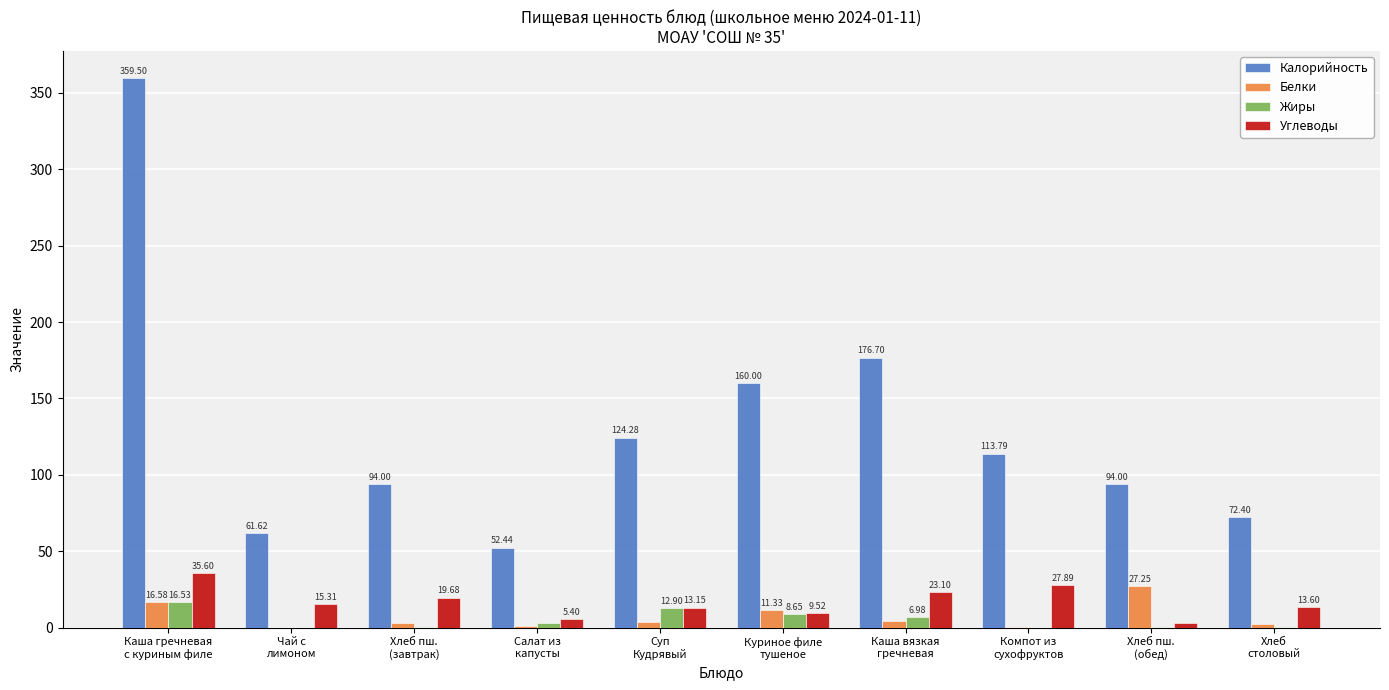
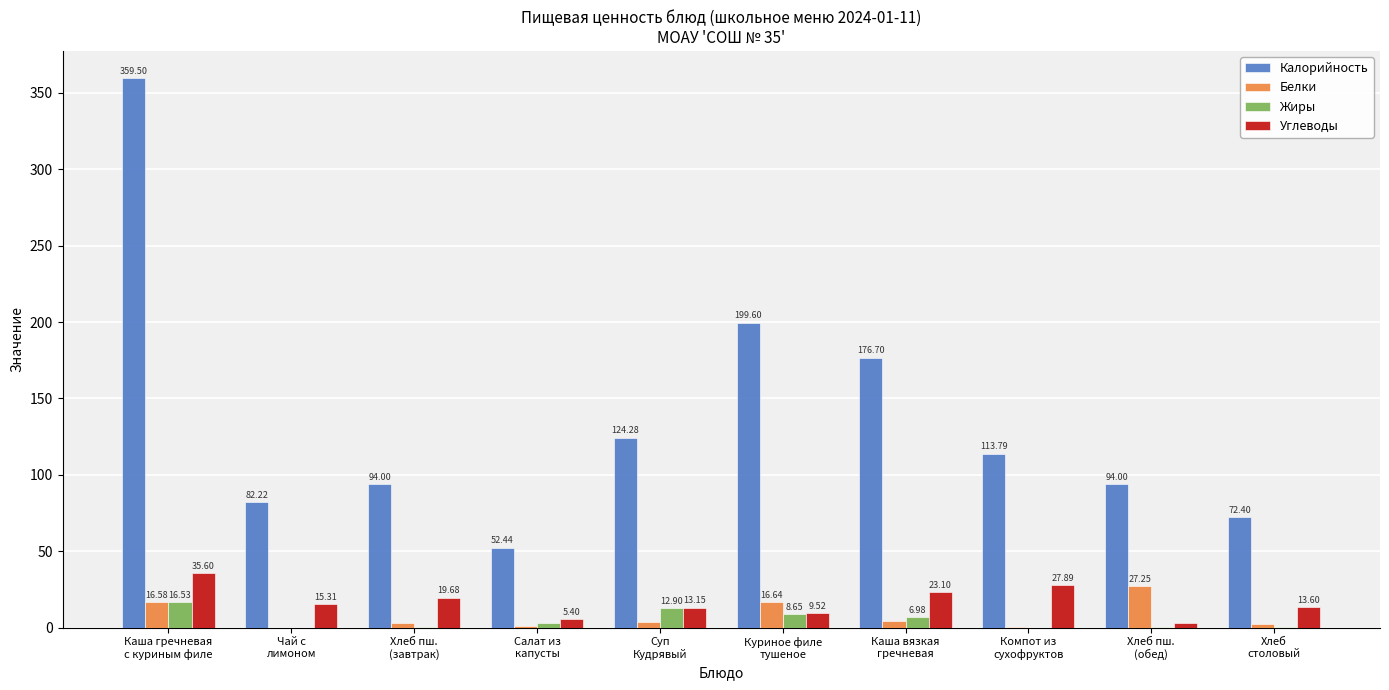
Калорийность, Чай с лимоном: 61.62 -> 82.22
Калорийность, Куриное филе тушеное: 160.00 -> 199.60
Белки, Куриное филе тушеное: 11.33 -> 16.64
